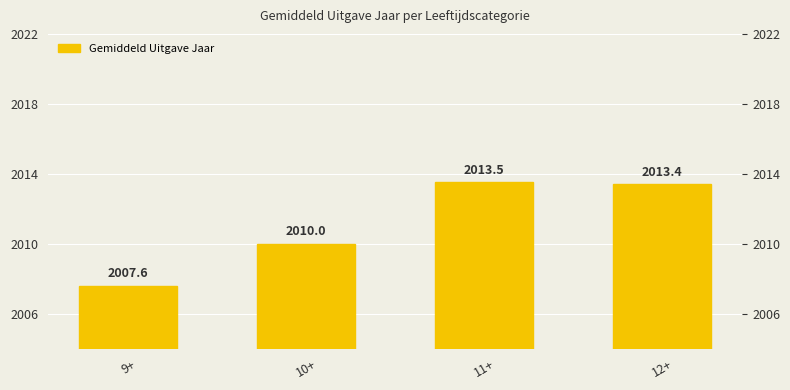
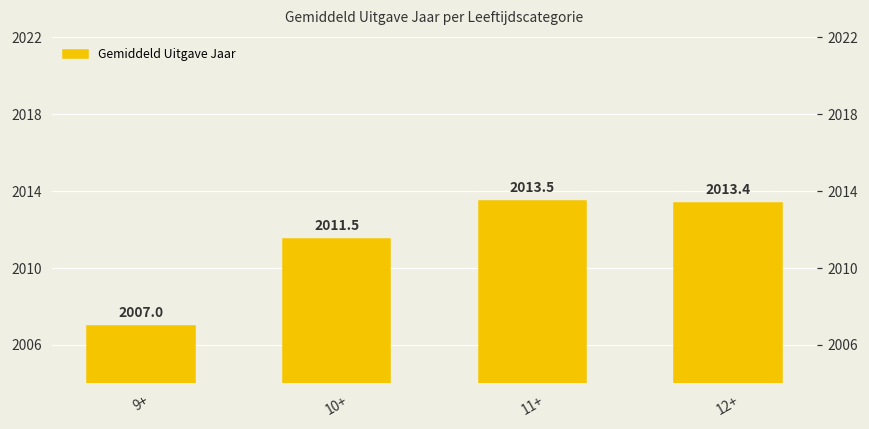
9+: 2007.6 -> 2007.0
10+: 2010.0 -> 2011.5
